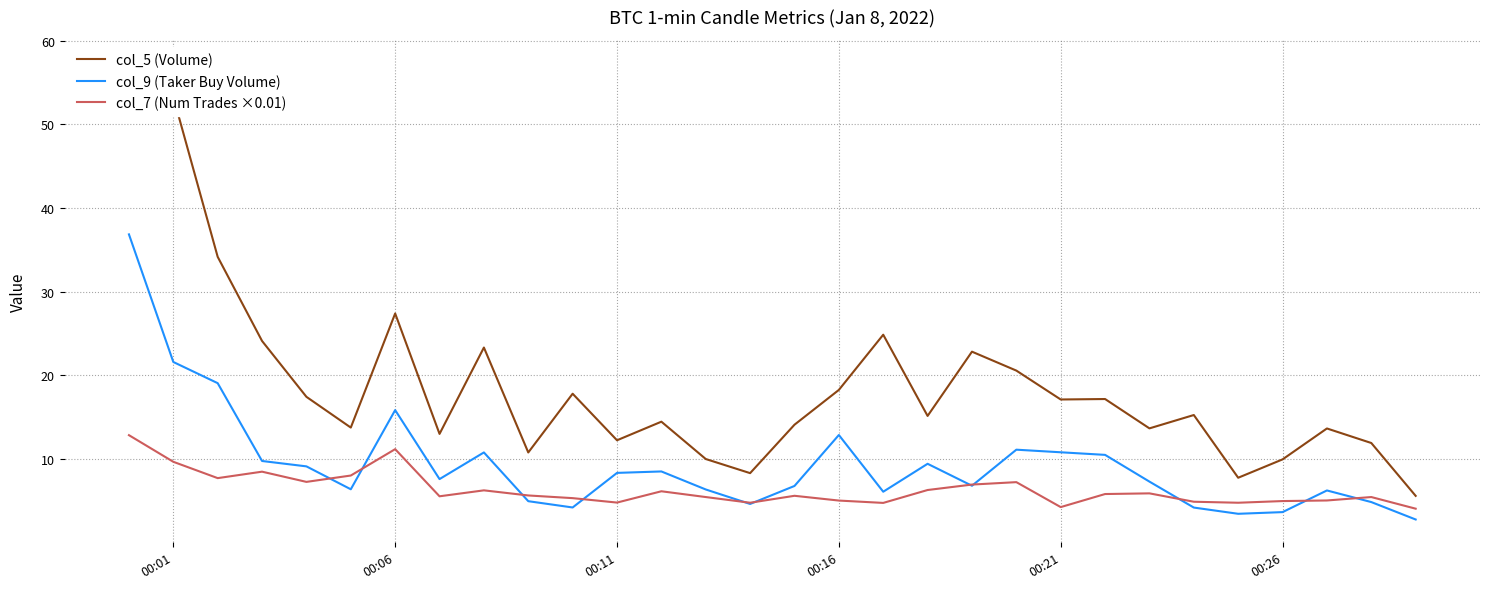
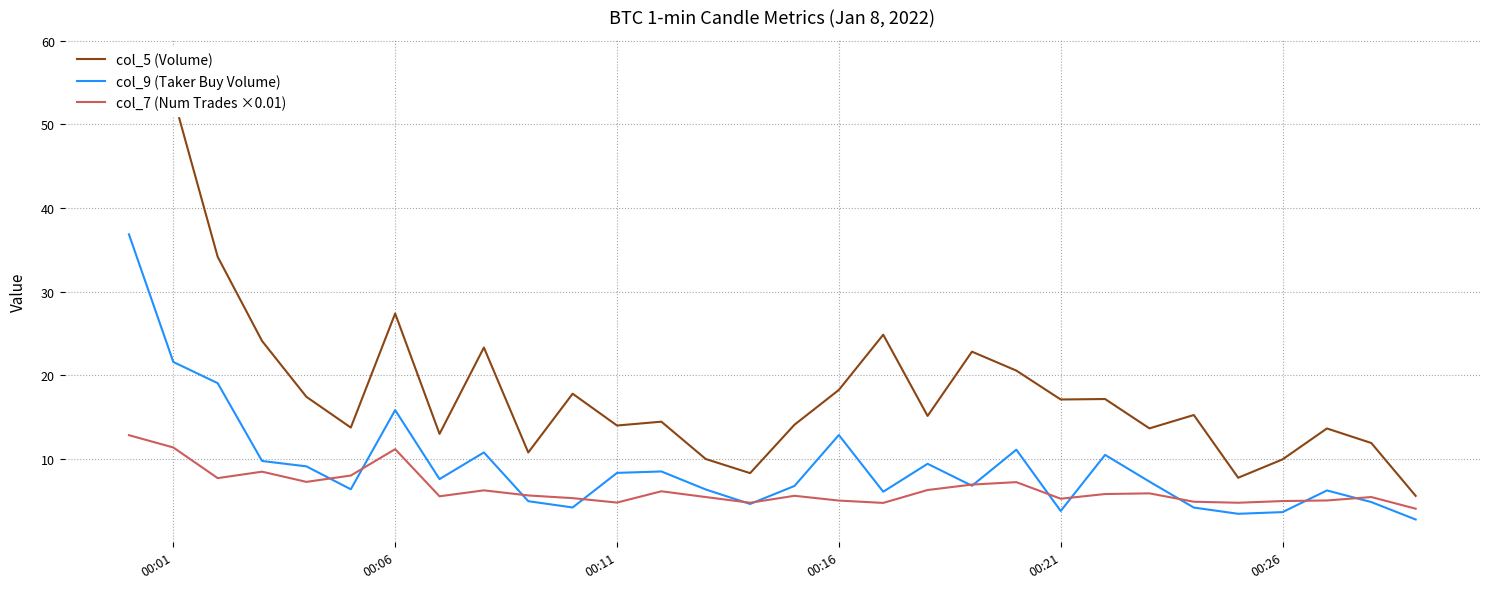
col_7 (Num Trades ×0.01), 00:01: 10 -> 11
col_5 (Volume), 00:11: 12 -> 14
col_9 (Taker Buy Volume), 00:21: 11 -> 4
col_7 (Num Trades ×0.01), 00:21: 4 -> 5
